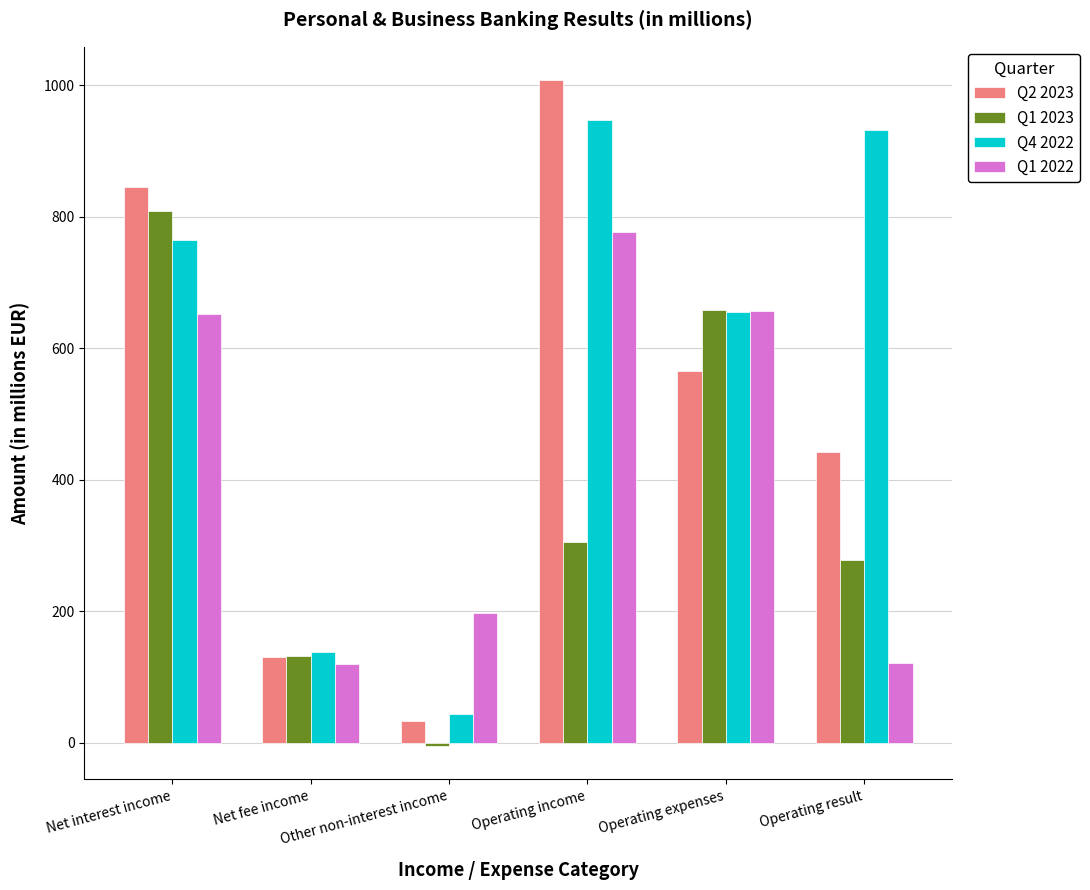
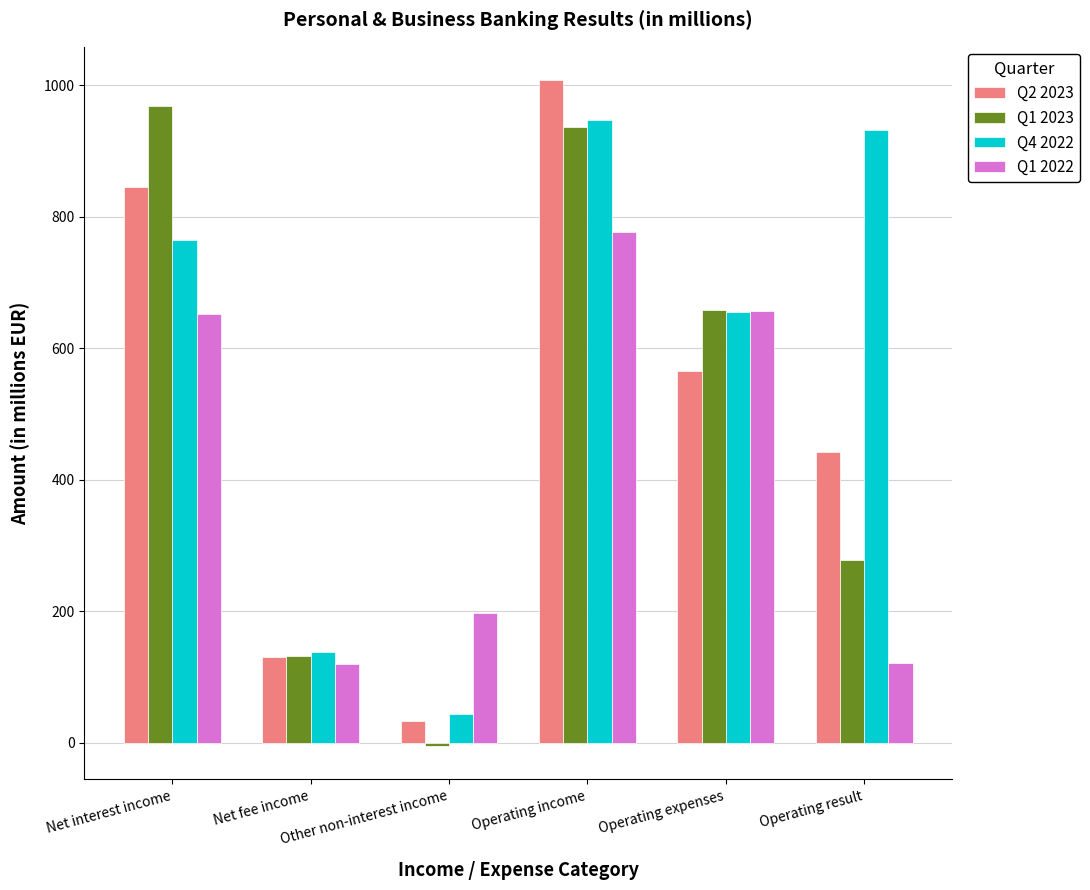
Q1 2023, Net interest income: 810 -> 970
Q1 2023, Operating income: 310 -> 940
